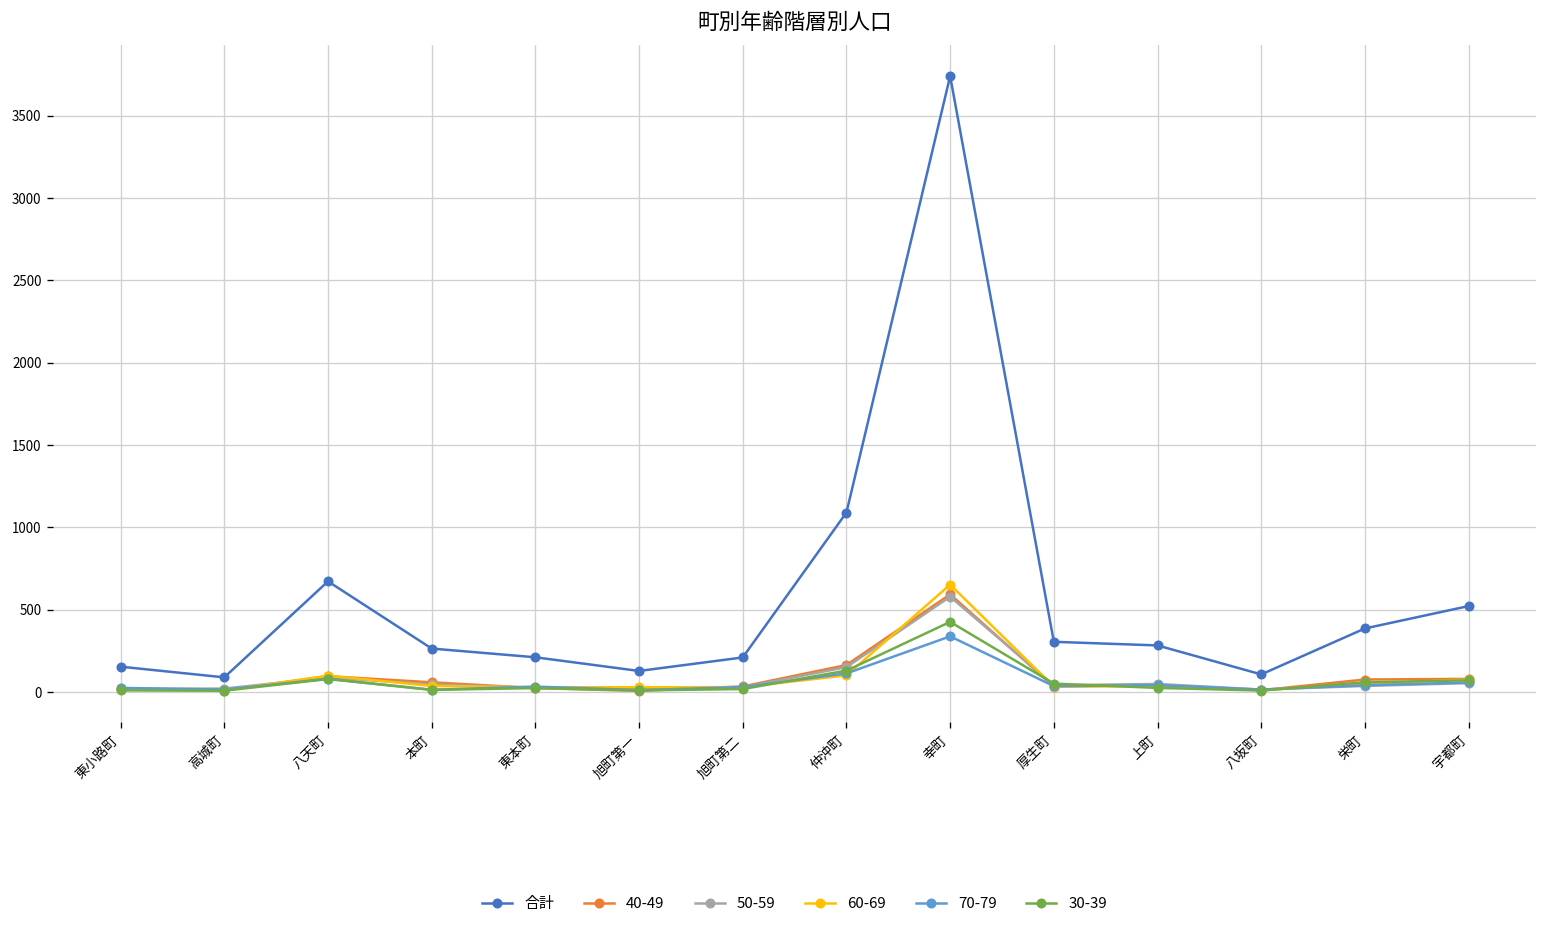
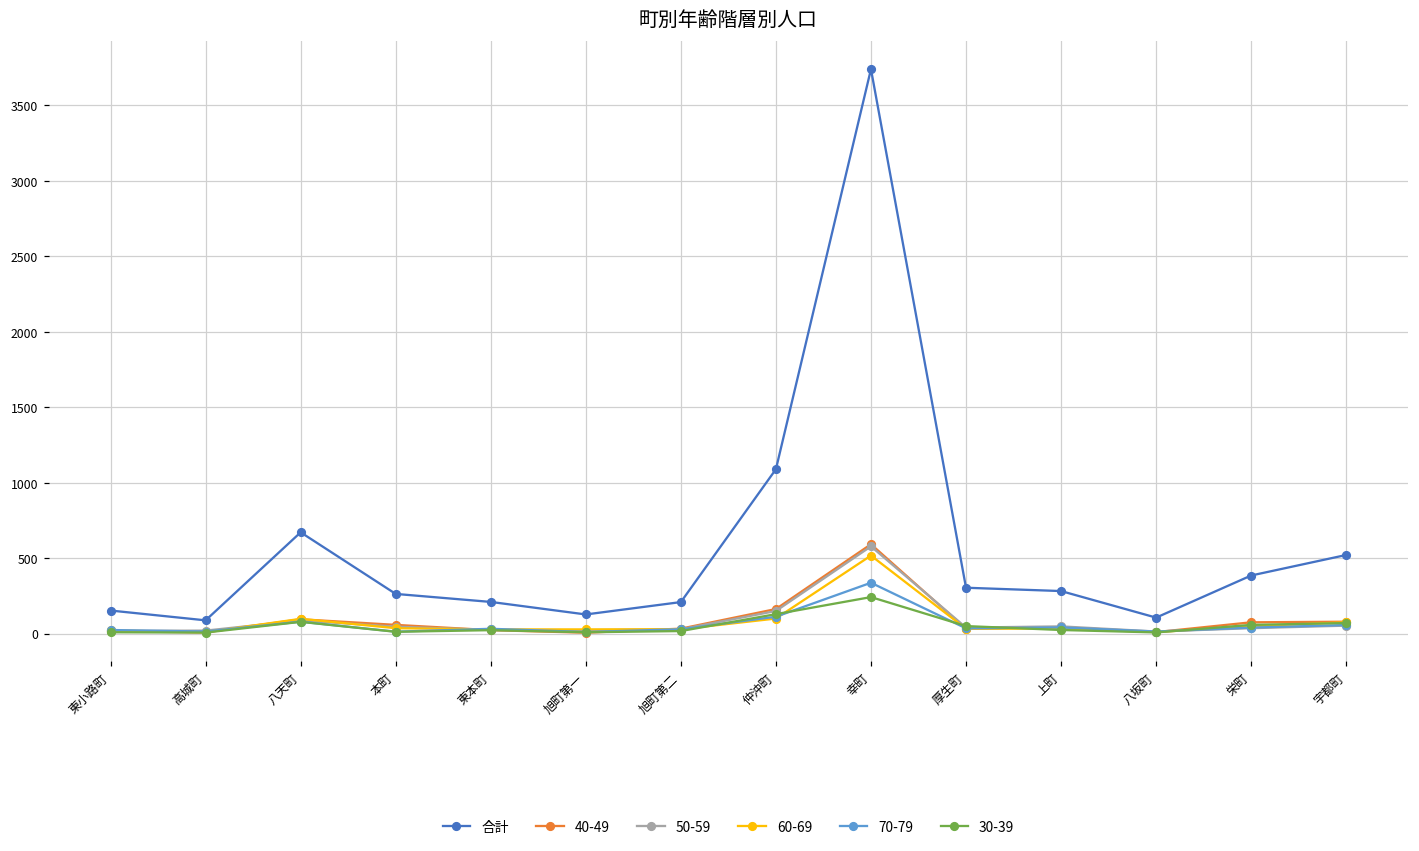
60-69, 幸町: 650 -> 520
30-39, 幸町: 430 -> 240
